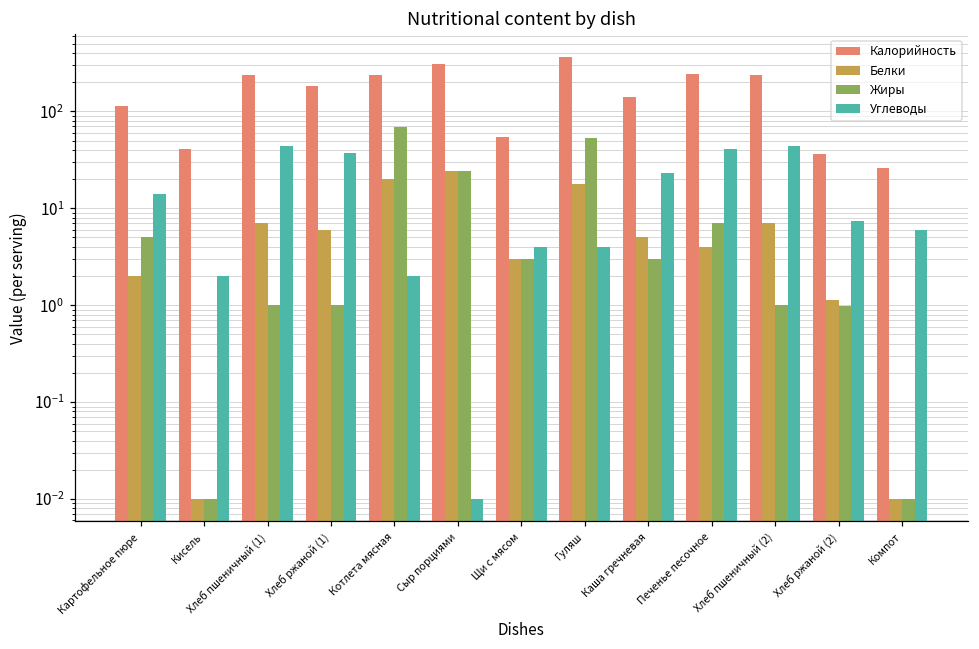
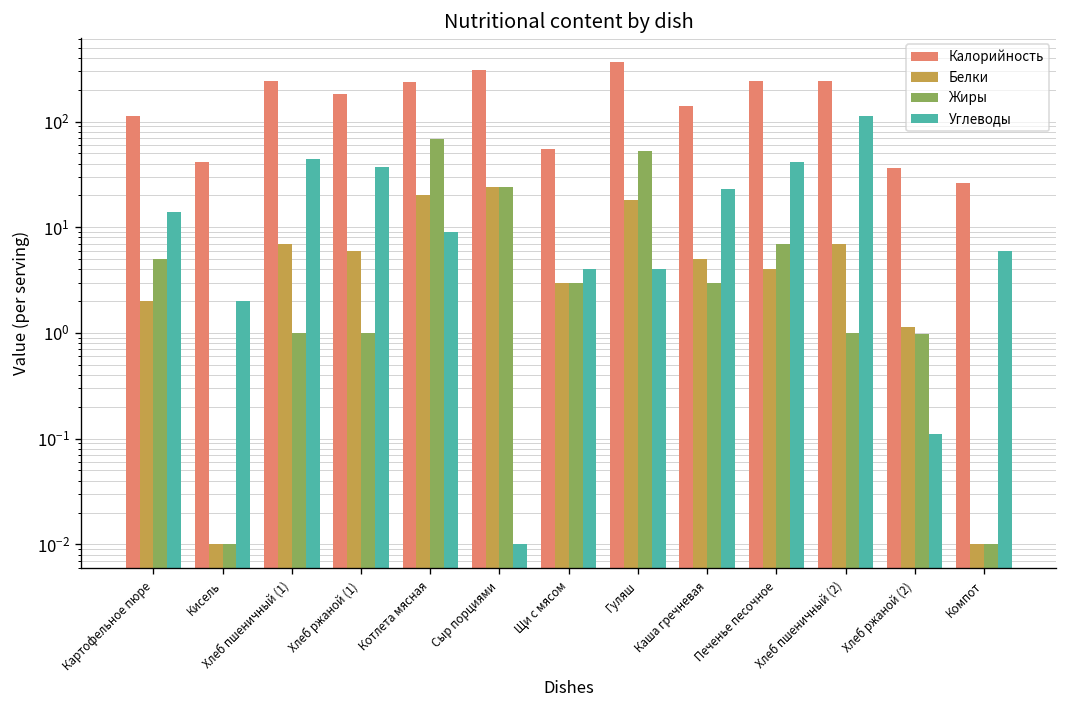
Углеводы, Котлета мясная: 2 -> 9
Углеводы, Хлеб пшеничный (2): 40 -> 110
Углеводы, Хлеб ржаной (2): 7 -> 0.11
